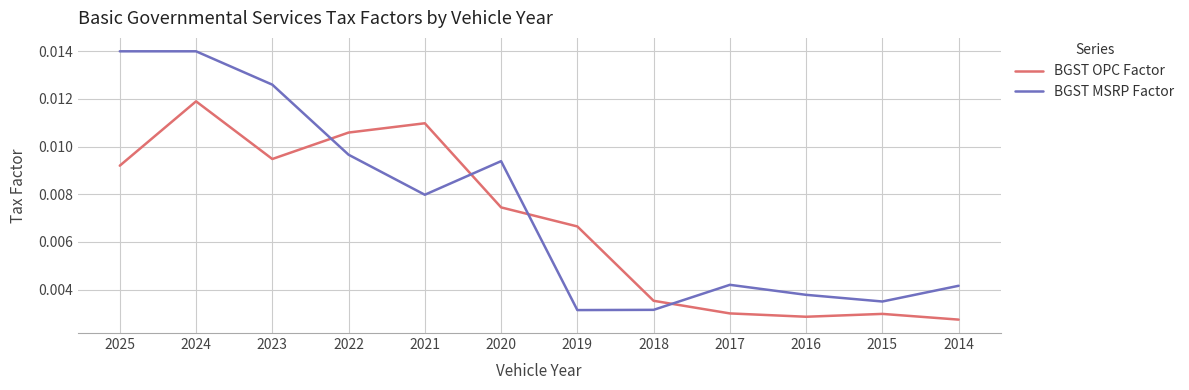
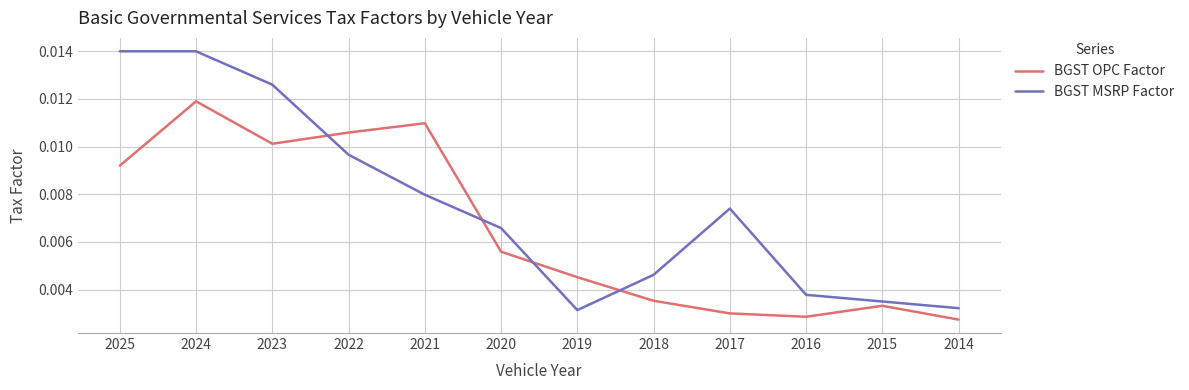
BGST OPC Factor, 2023: 0.0095 -> 0.0101
BGST OPC Factor, 2020: 0.0075 -> 0.0056
BGST MSRP Factor, 2020: 0.0094 -> 0.0066
BGST OPC Factor, 2019: 0.0067 -> 0.0045
BGST MSRP Factor, 2018: 0.0032 -> 0.0046
BGST MSRP Factor, 2017: 0.0042 -> 0.0074
BGST OPC Factor, 2015: 0.0030 -> 0.0033
BGST MSRP Factor, 2014: 0.0042 -> 0.0032
